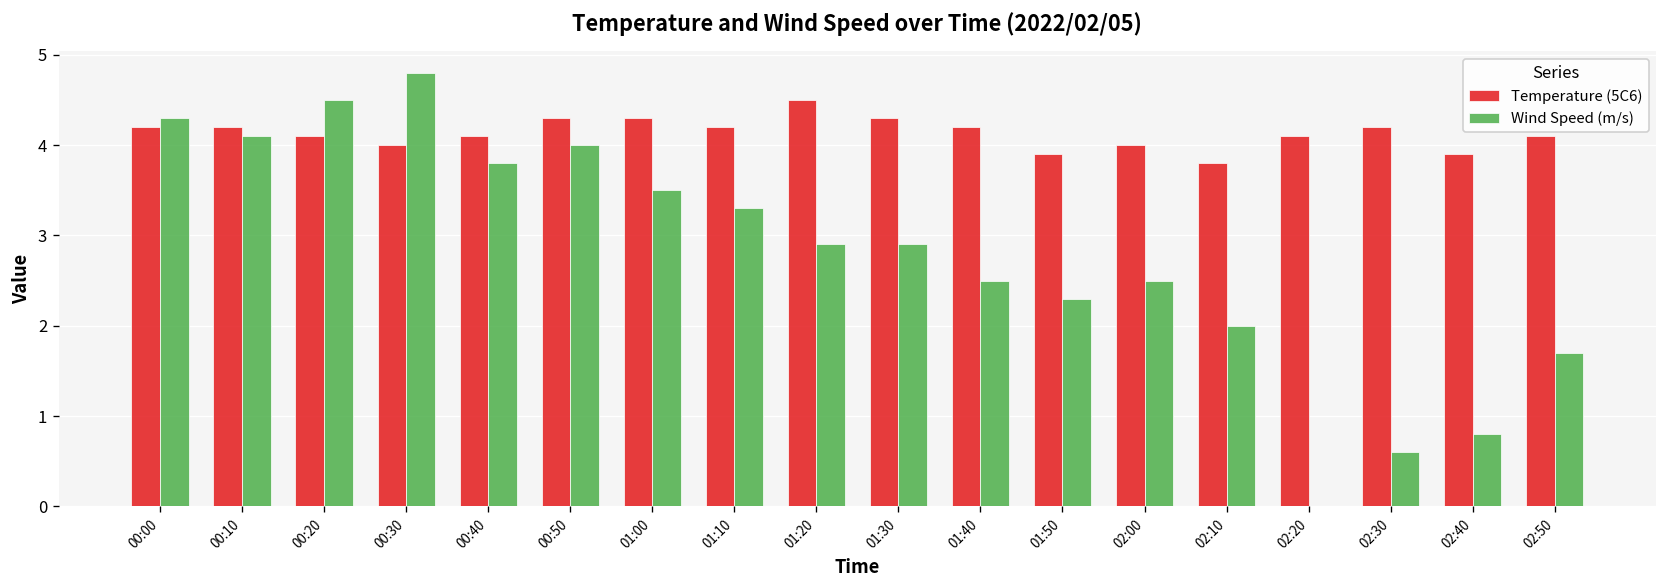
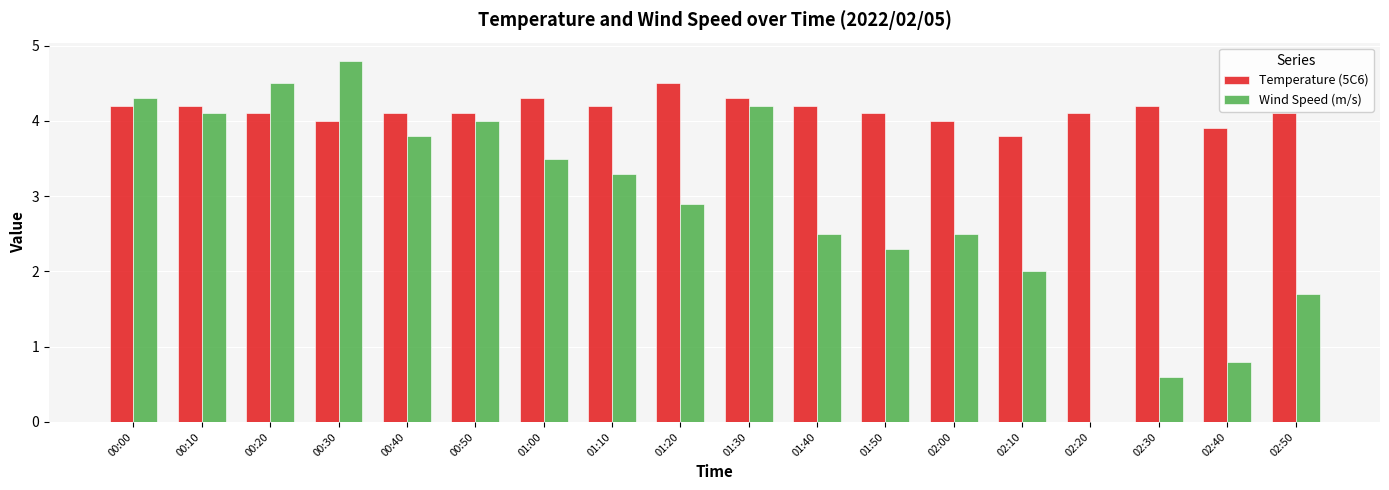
Temperature (5C6), 00:50: 4.3 -> 4.1
Wind Speed (m/s), 01:30: 2.9 -> 4.2
Temperature (5C6), 01:50: 3.9 -> 4.1
